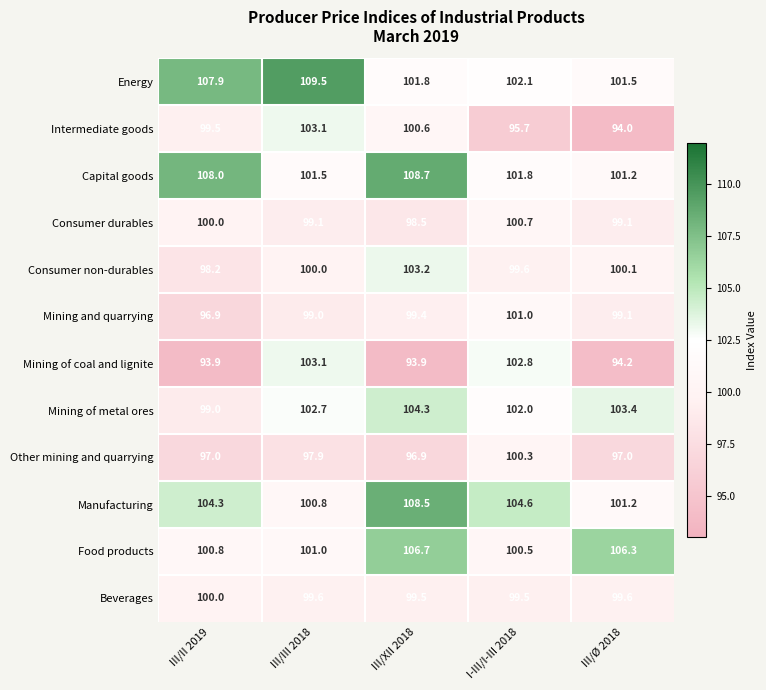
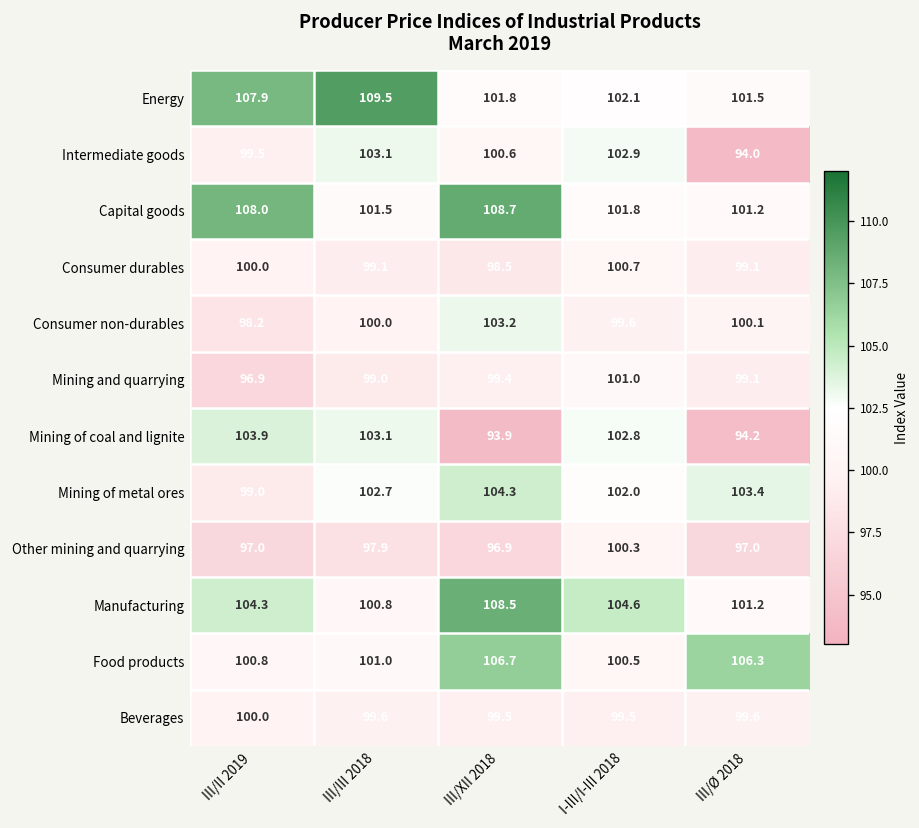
Intermediate goods, I-III/I-III 2018: 95.7 -> 102.9
Mining of coal and lignite, III/II 2019: 93.9 -> 103.9
